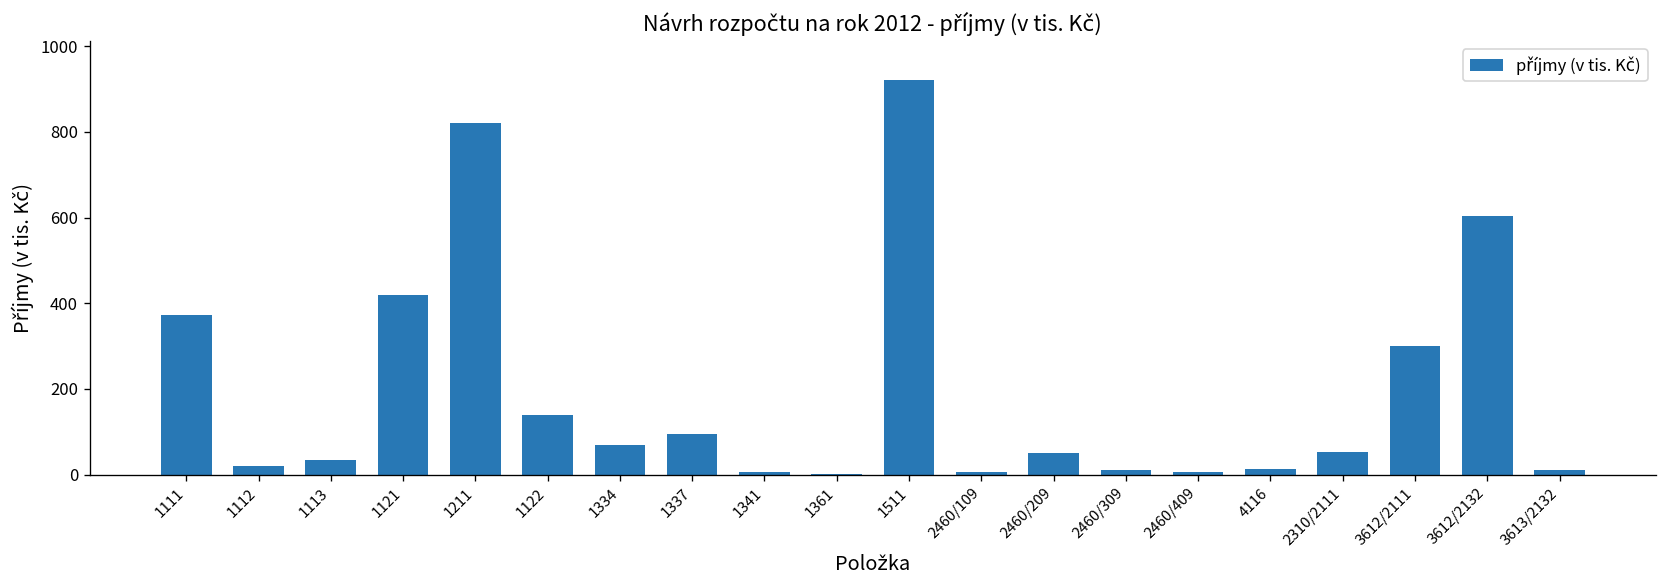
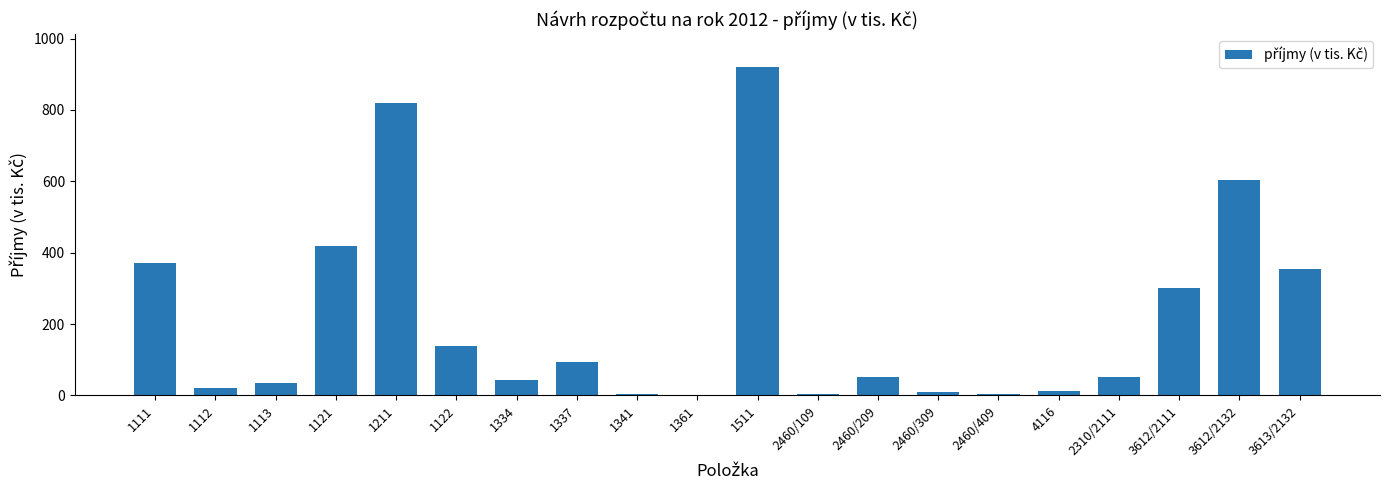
1334: 70 -> 40
3613/2132: 10 -> 350
